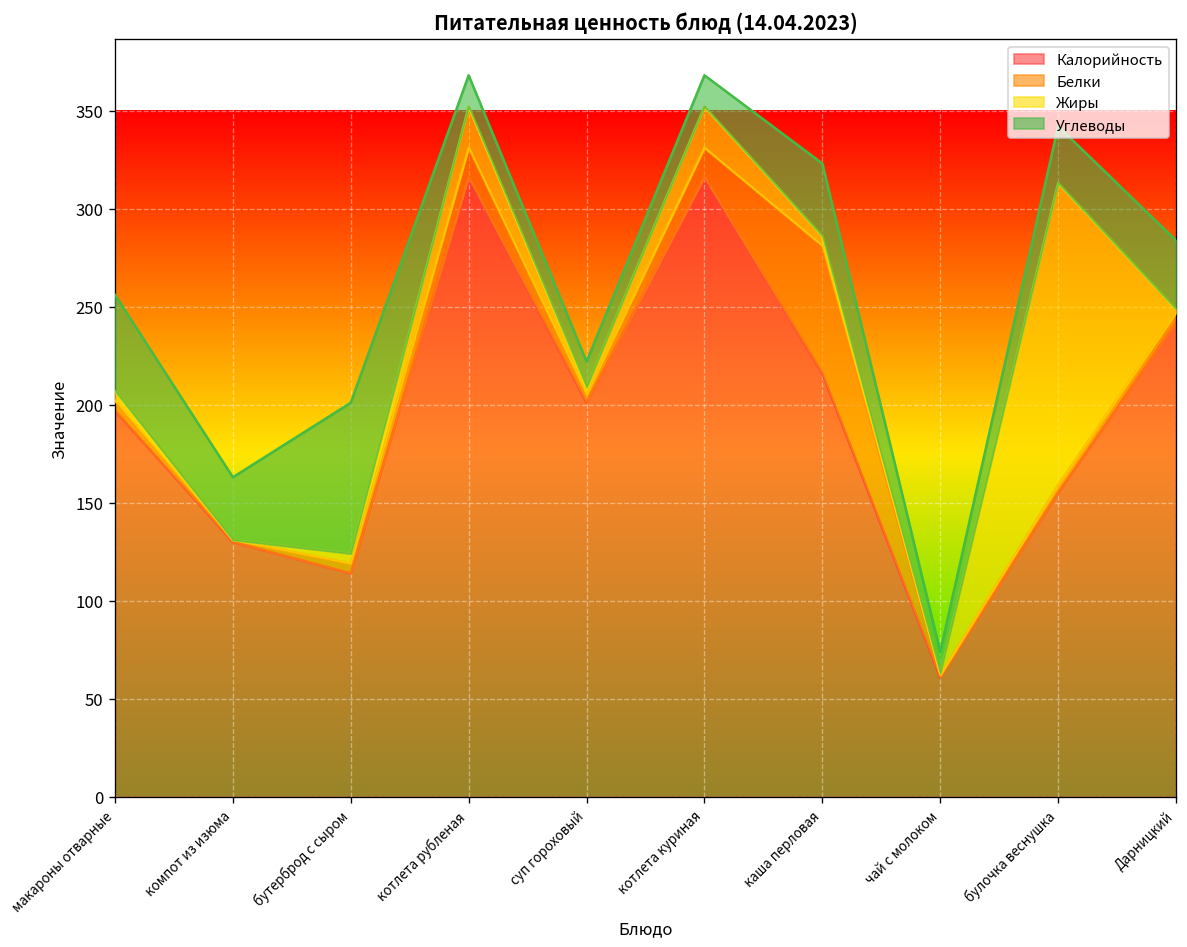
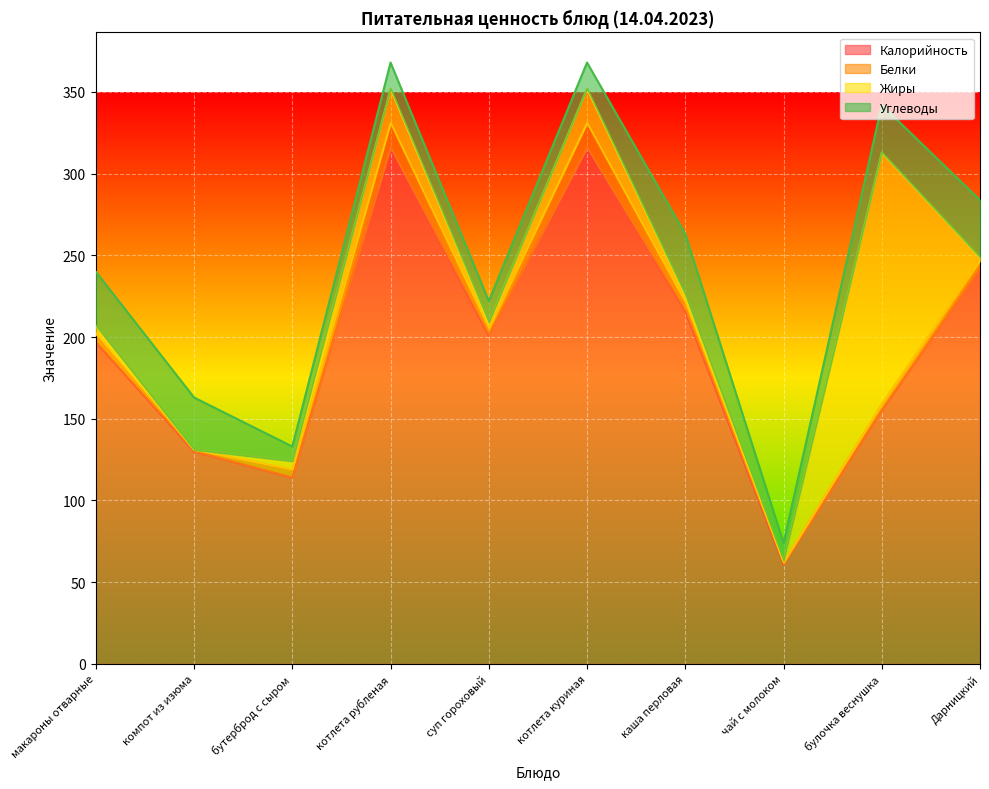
Углеводы, макароны отварные: 49 -> 33
Углеводы, бутерброд с сыром: 77 -> 9
Белки, каша перловая: 65 -> 5
